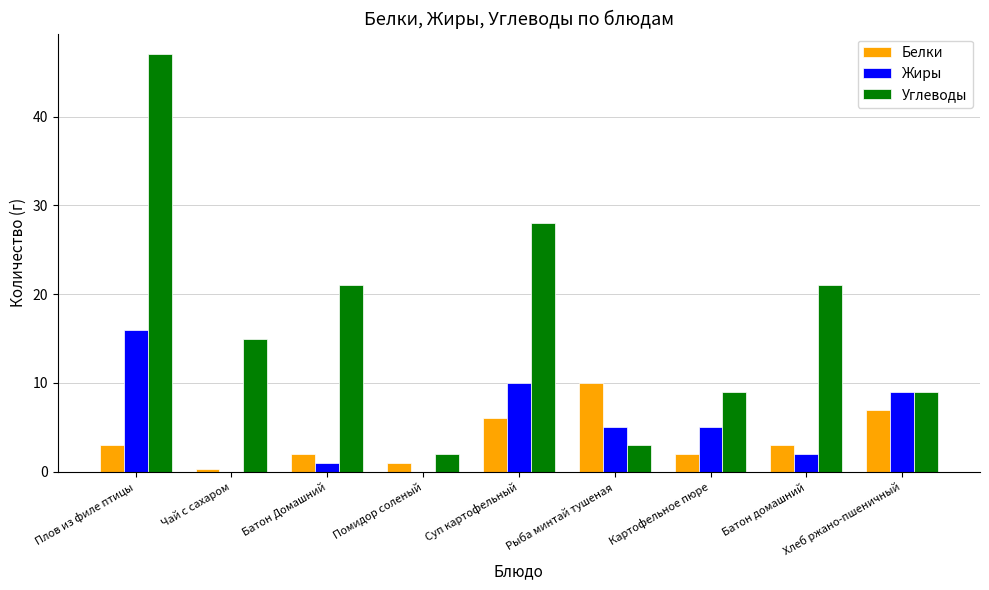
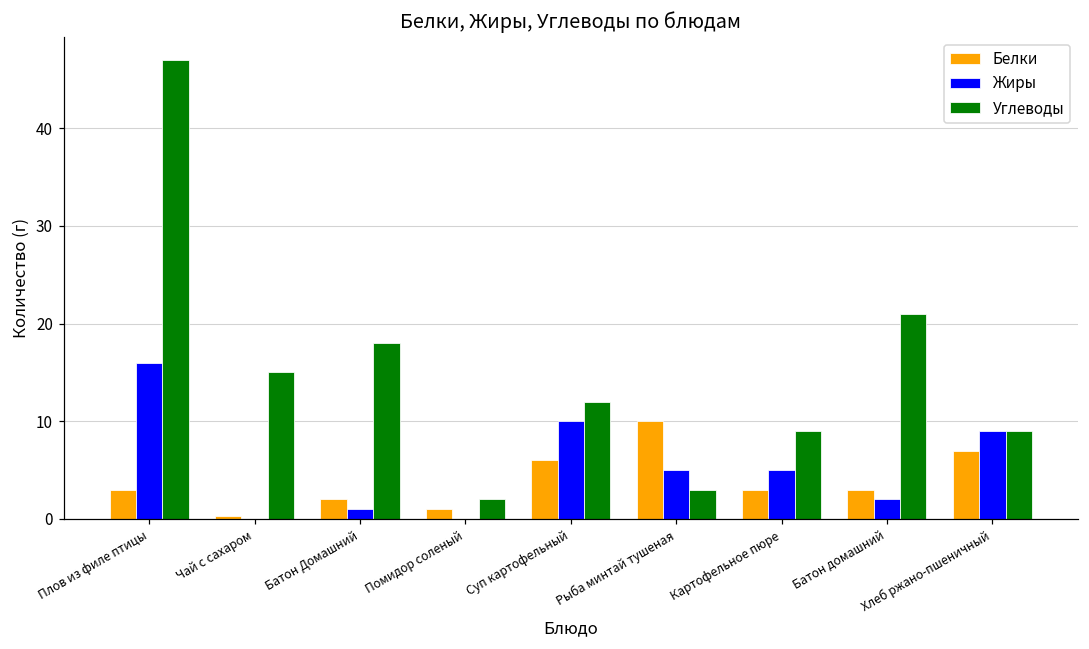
Углеводы, Батон Домашний: 21 -> 18
Углеводы, Суп картофельный: 28 -> 12
Белки, Картофельное пюре: 2 -> 3
